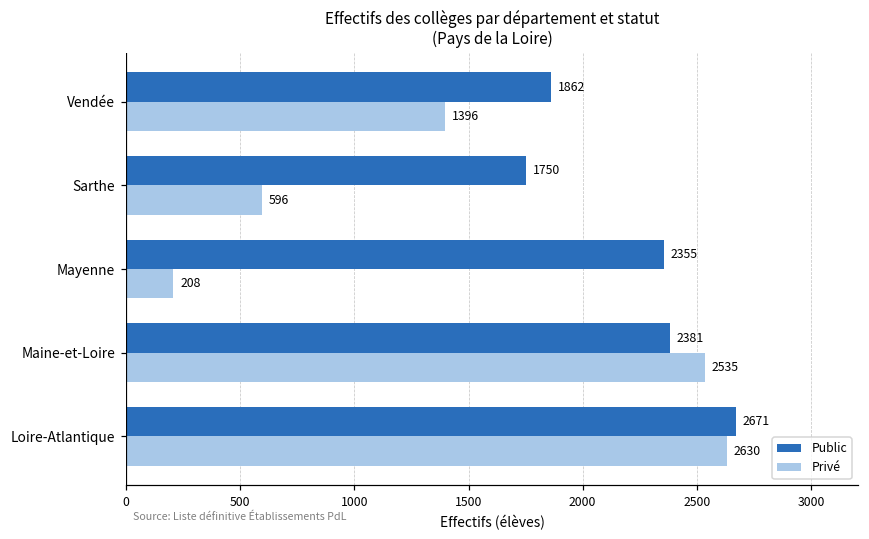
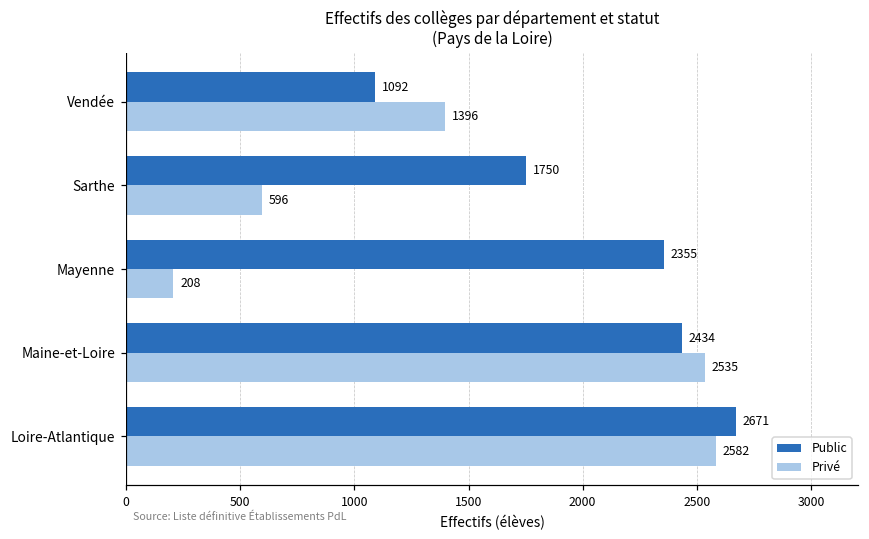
Public, Vendée: 1862 -> 1092
Public, Maine-et-Loire: 2381 -> 2434
Privé, Loire-Atlantique: 2630 -> 2582
